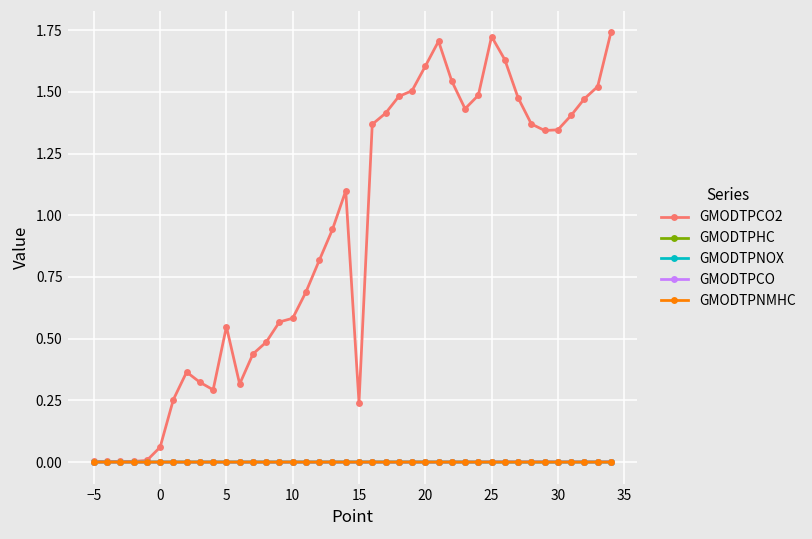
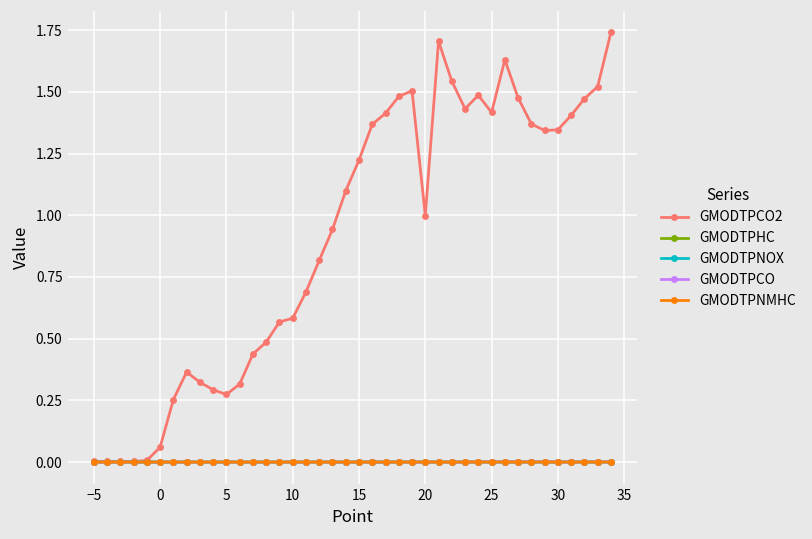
GMODTPCO2, 5: 0.55 -> 0.27
GMODTPCO2, 15: 0.24 -> 1.22
GMODTPCO2, 20: 1.60 -> 1.00
GMODTPCO2, 25: 1.72 -> 1.42
